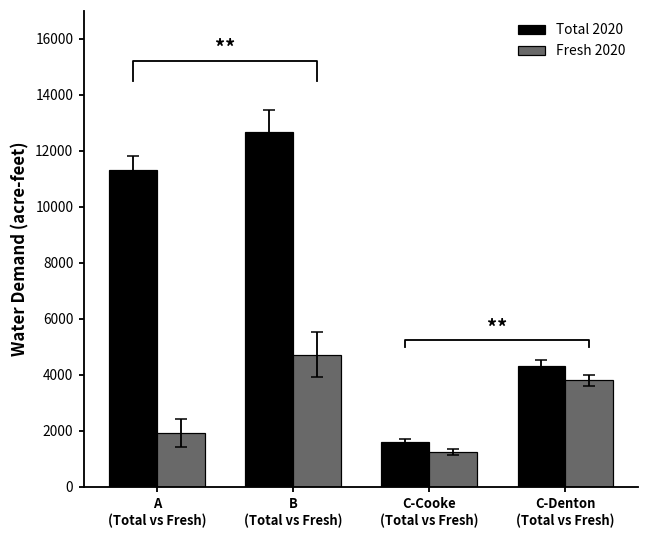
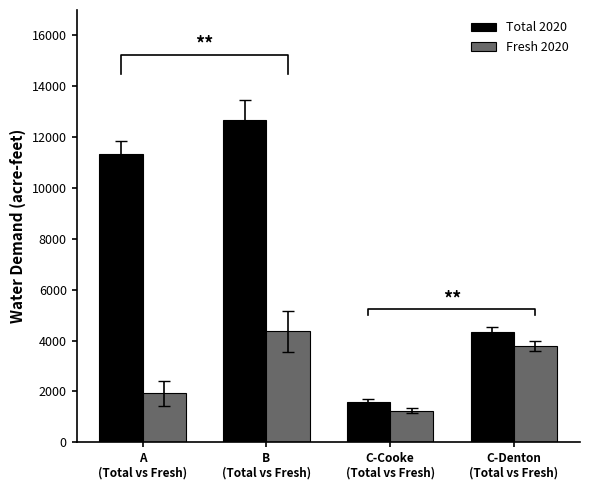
Fresh 2020, B (Total vs Fresh): 4700 -> 4400
